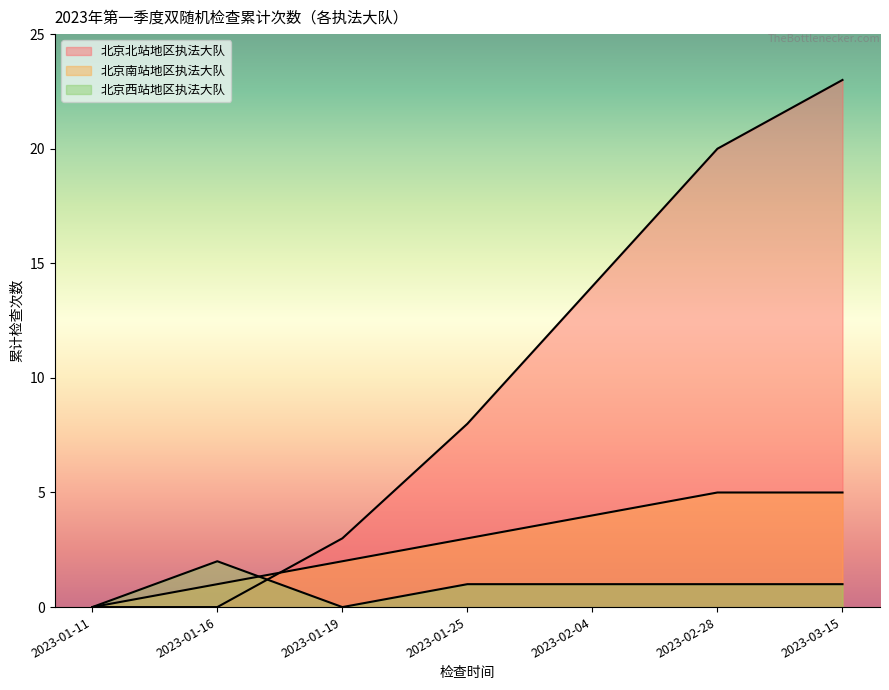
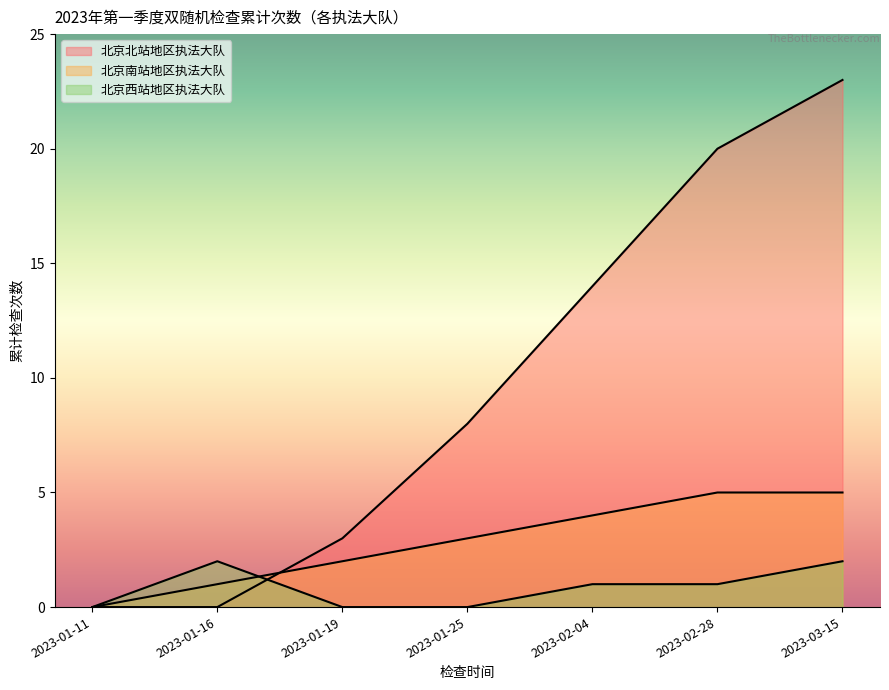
北京西站地区执法大队, 2023-01-25: 1 -> 0
北京西站地区执法大队, 2023-03-15: 1 -> 2
